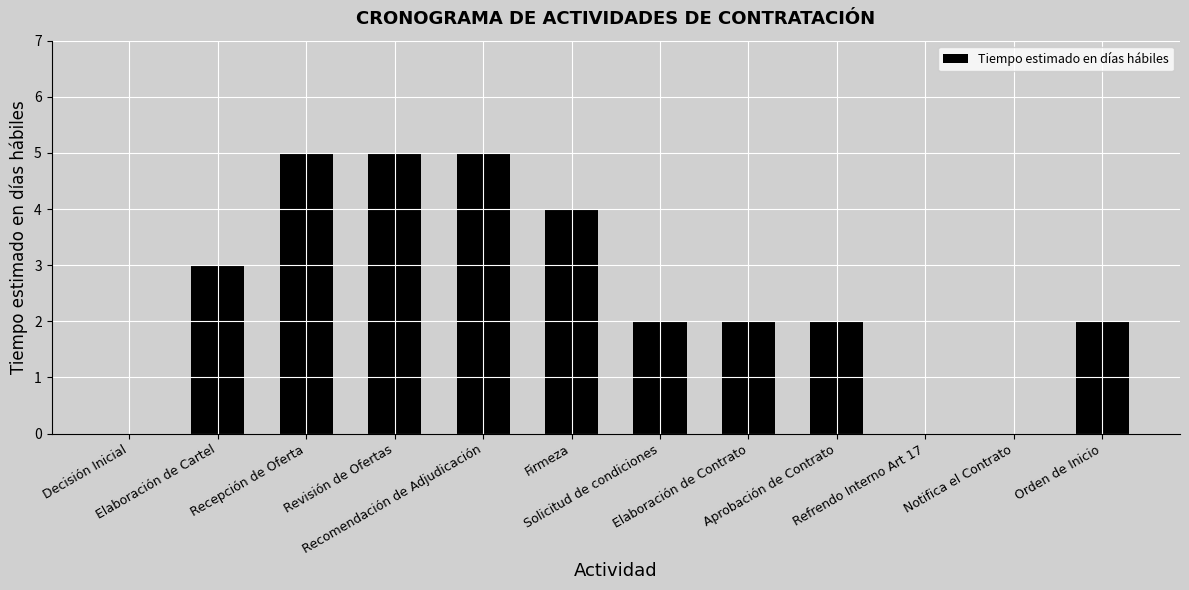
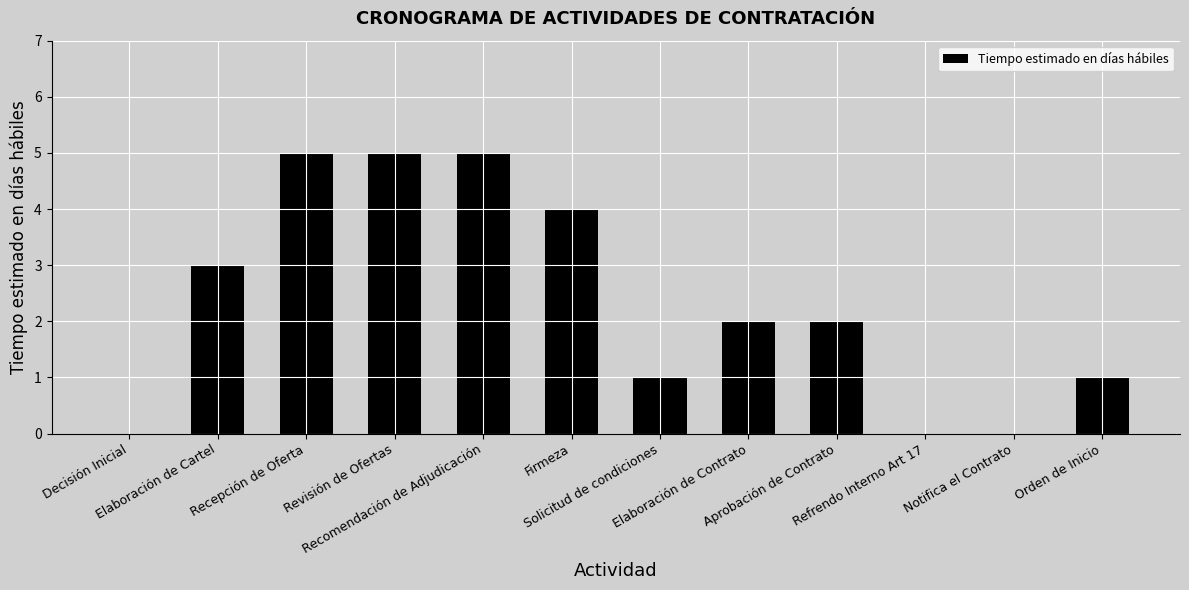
Solicitud de condiciones: 2 -> 1
Orden de Inicio: 2 -> 1
